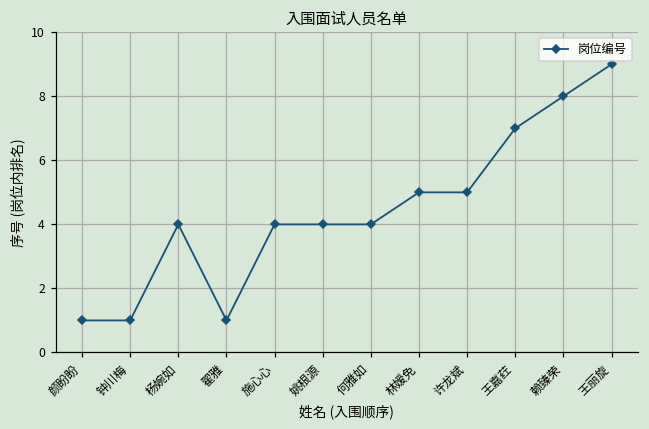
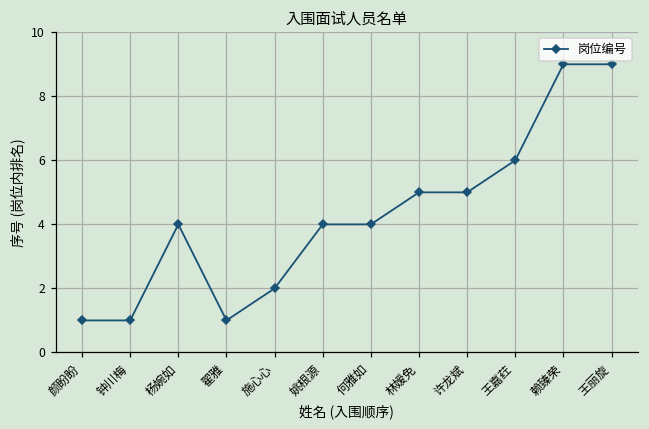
施心心: 4 -> 2
王嘉荭: 7 -> 6
赖臻荣: 8 -> 9
